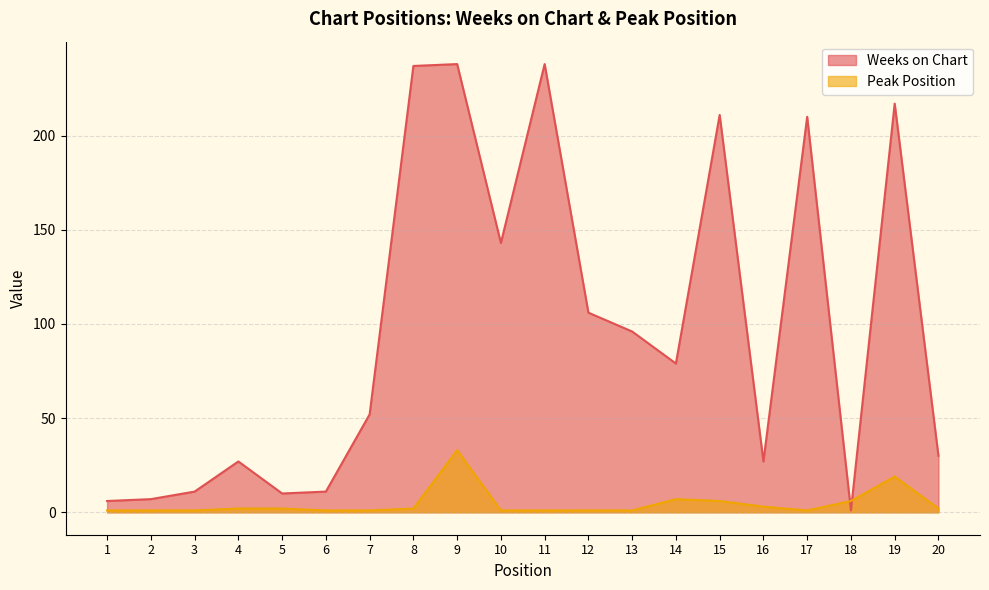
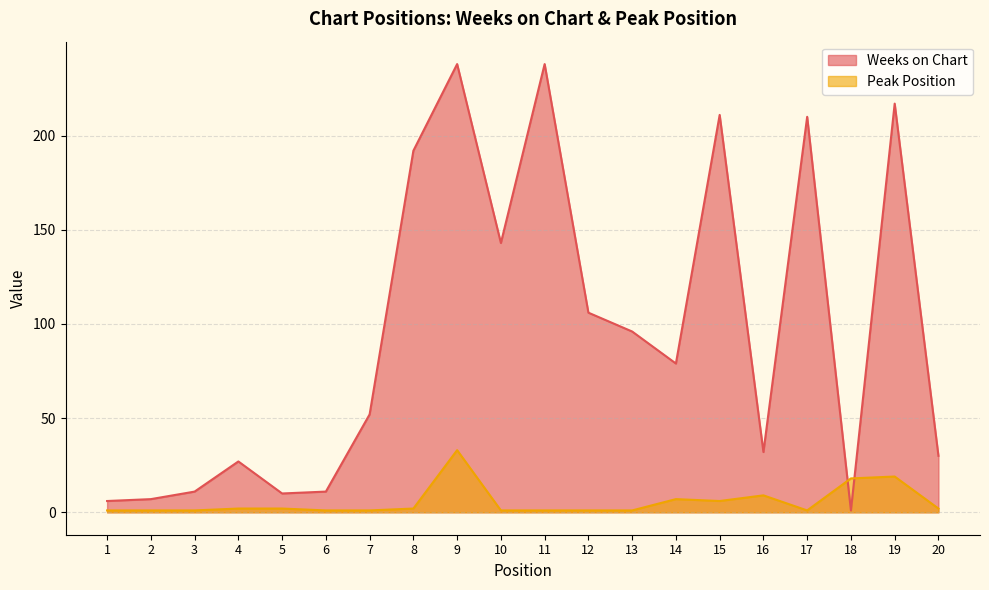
Weeks on Chart, 8: 237 -> 192
Weeks on Chart, 16: 27 -> 32
Peak Position, 16: 3 -> 9
Peak Position, 18: 6 -> 18
